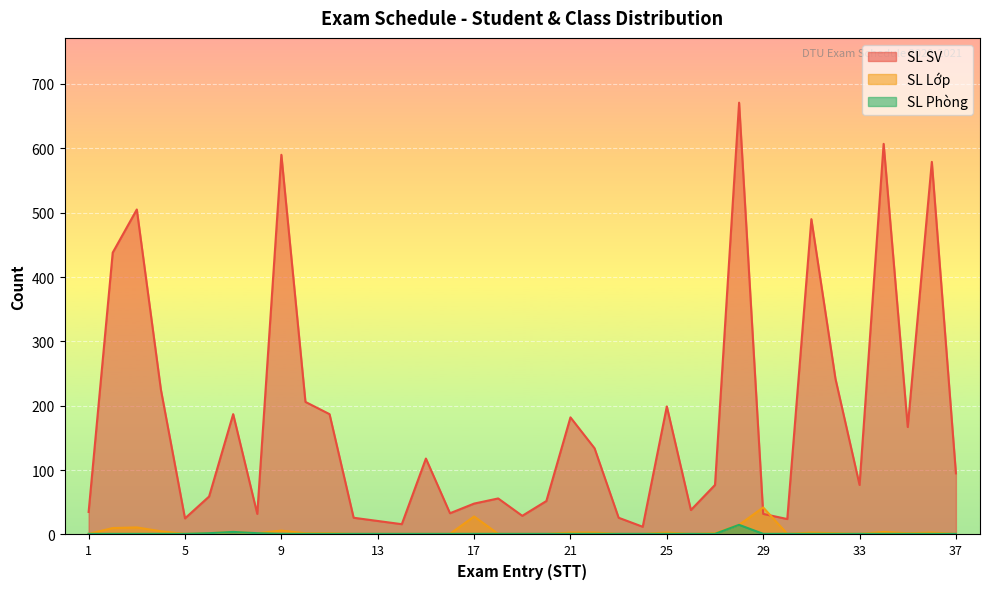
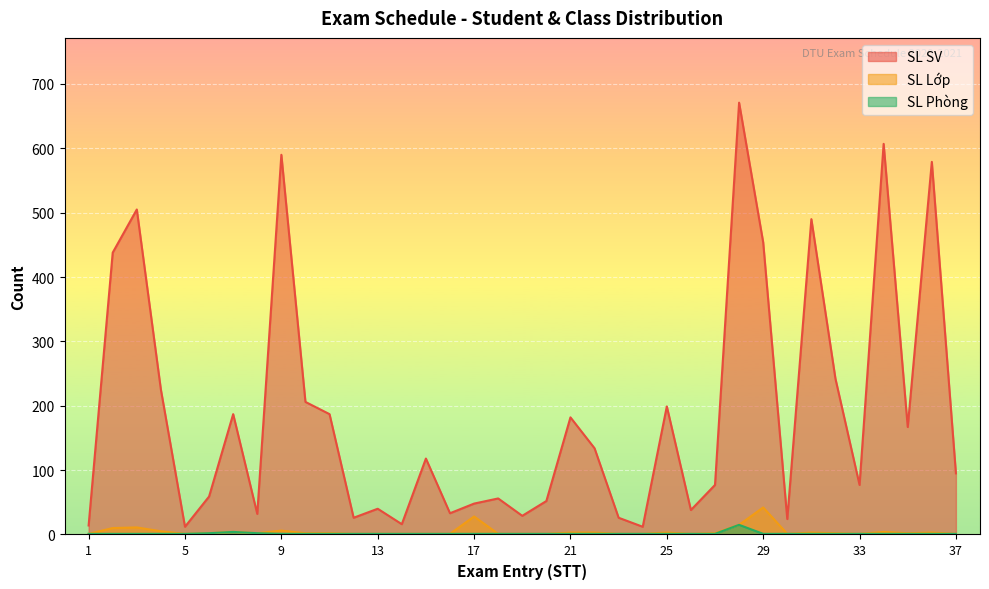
SL SV, 1: 40 -> 10
SL SV, 5: 30 -> 10
SL SV, 13: 20 -> 40
SL SV, 29: 30 -> 450
